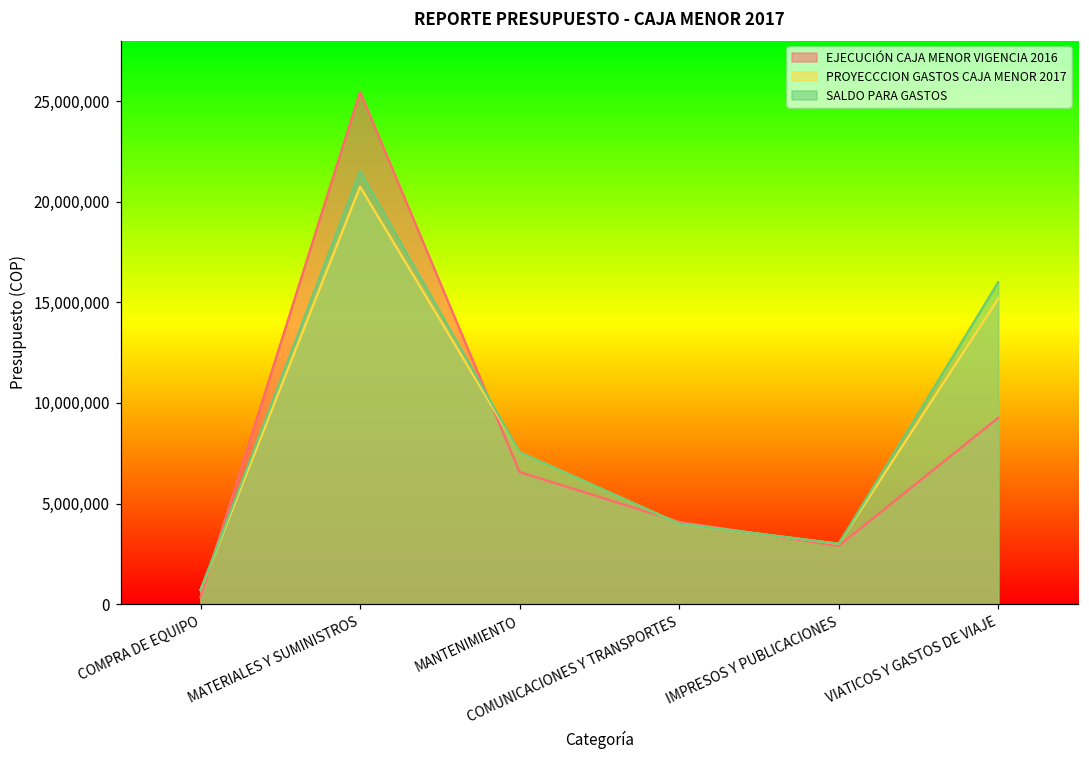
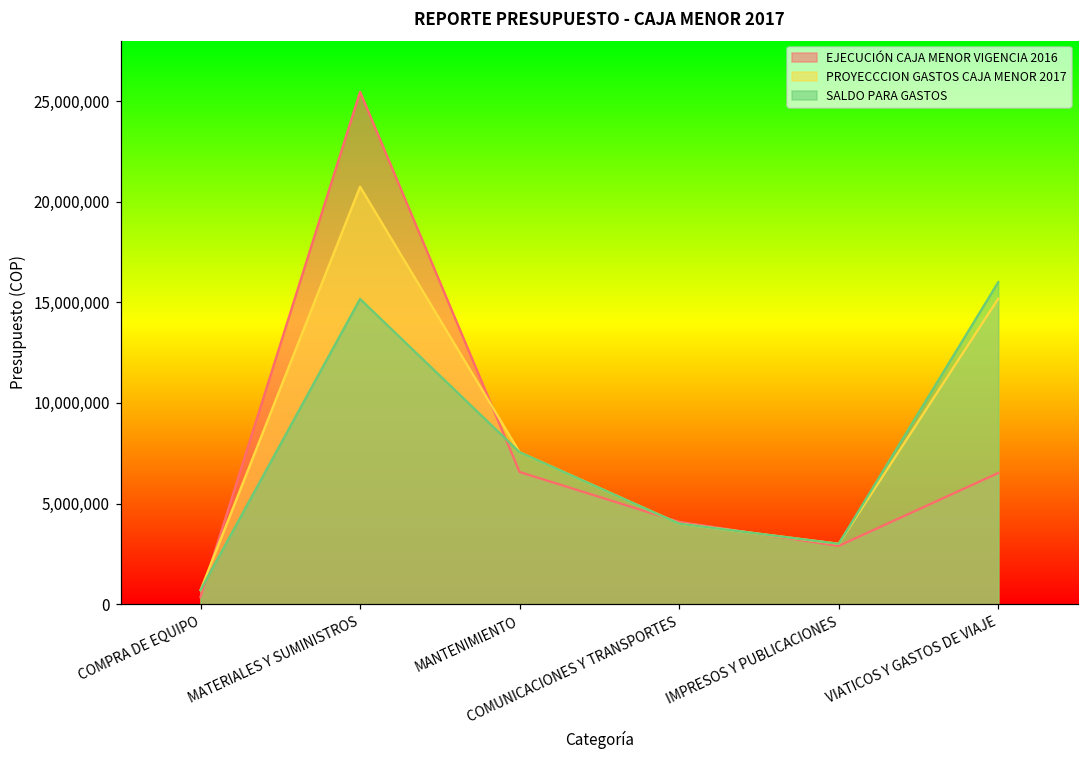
SALDO PARA GASTOS, MATERIALES Y SUMINISTROS: 21,500,000 -> 15,200,000
EJECUCIÓN CAJA MENOR VIGENCIA 2016, VIATICOS Y GASTOS DE VIAJE: 9,300,000 -> 6,500,000
